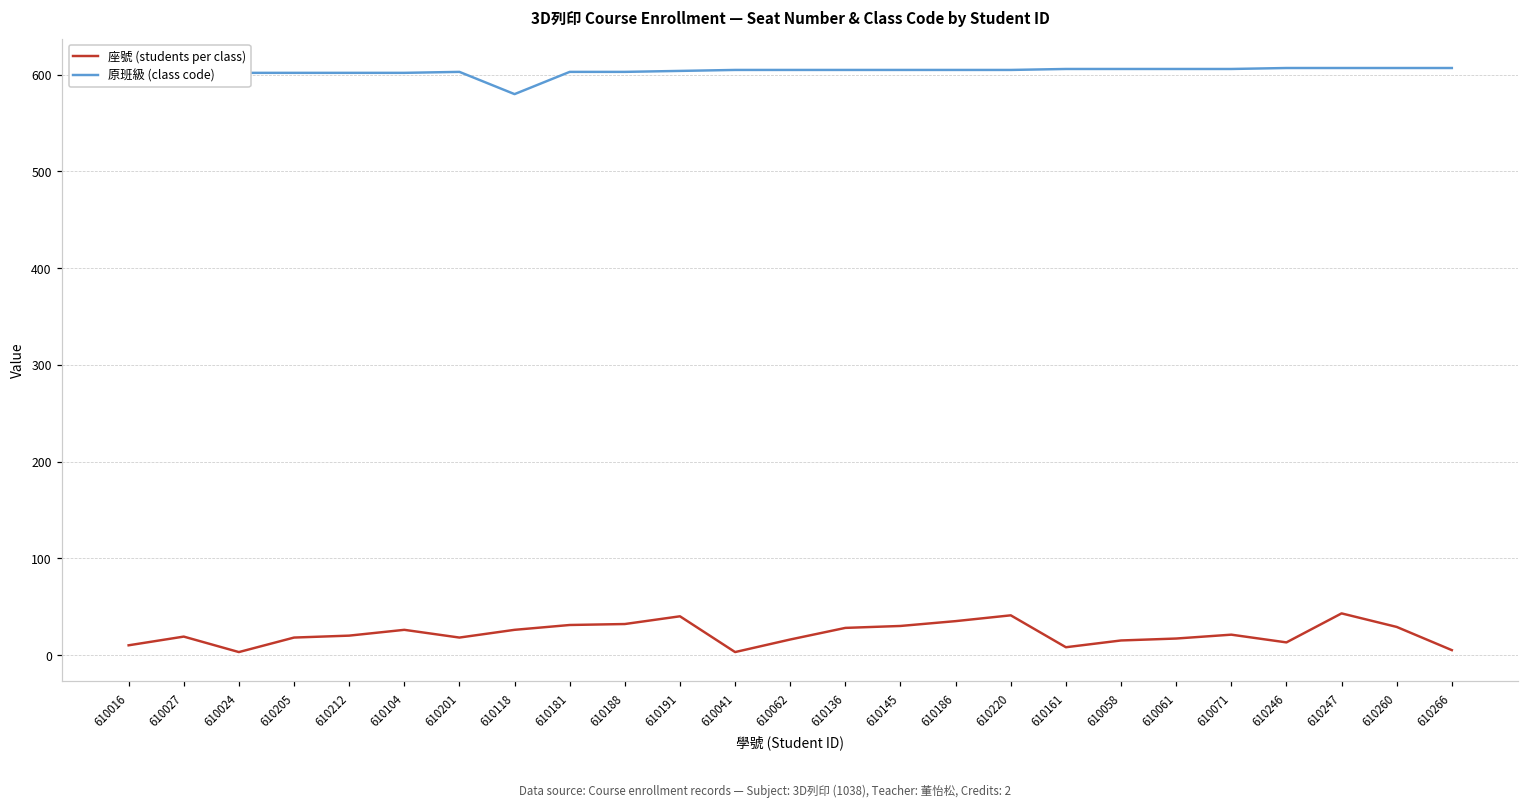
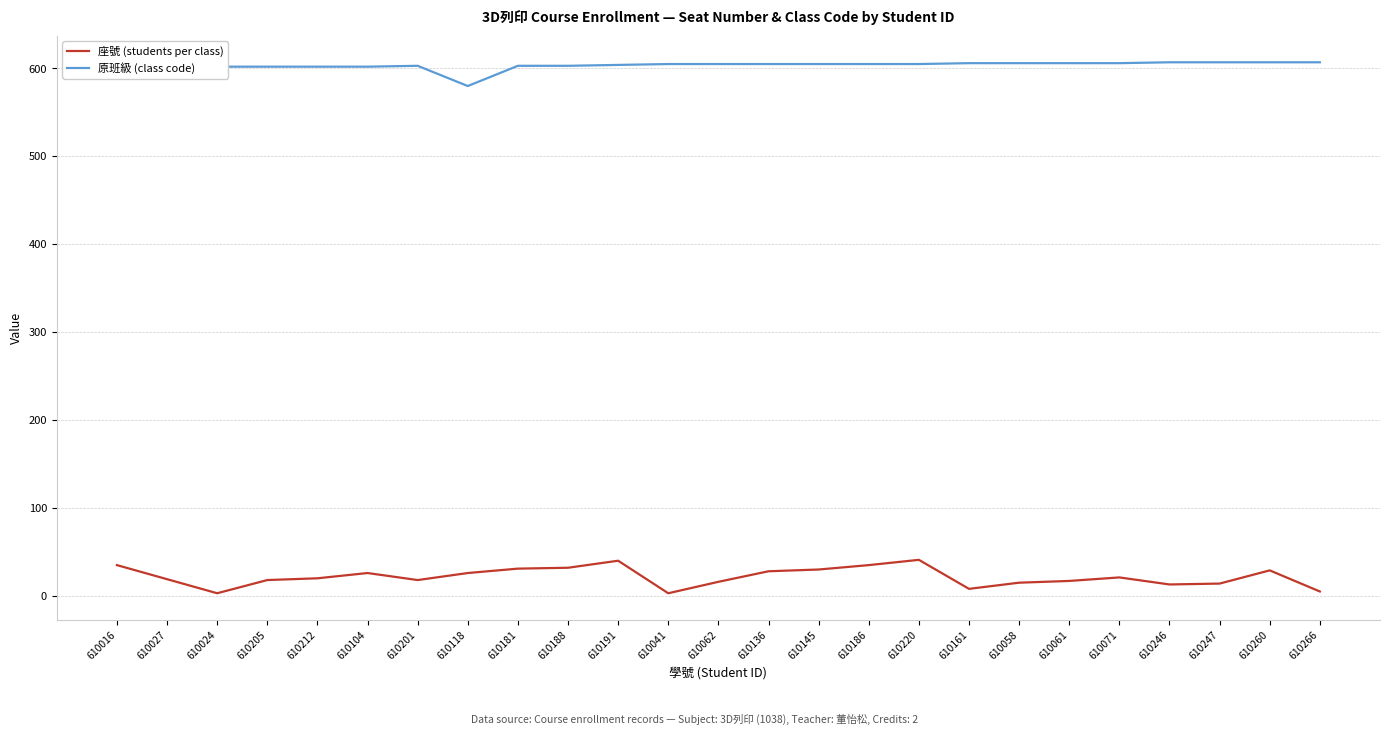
座號 (students per class), 610016: 10 -> 40
座號 (students per class), 610247: 40 -> 10
